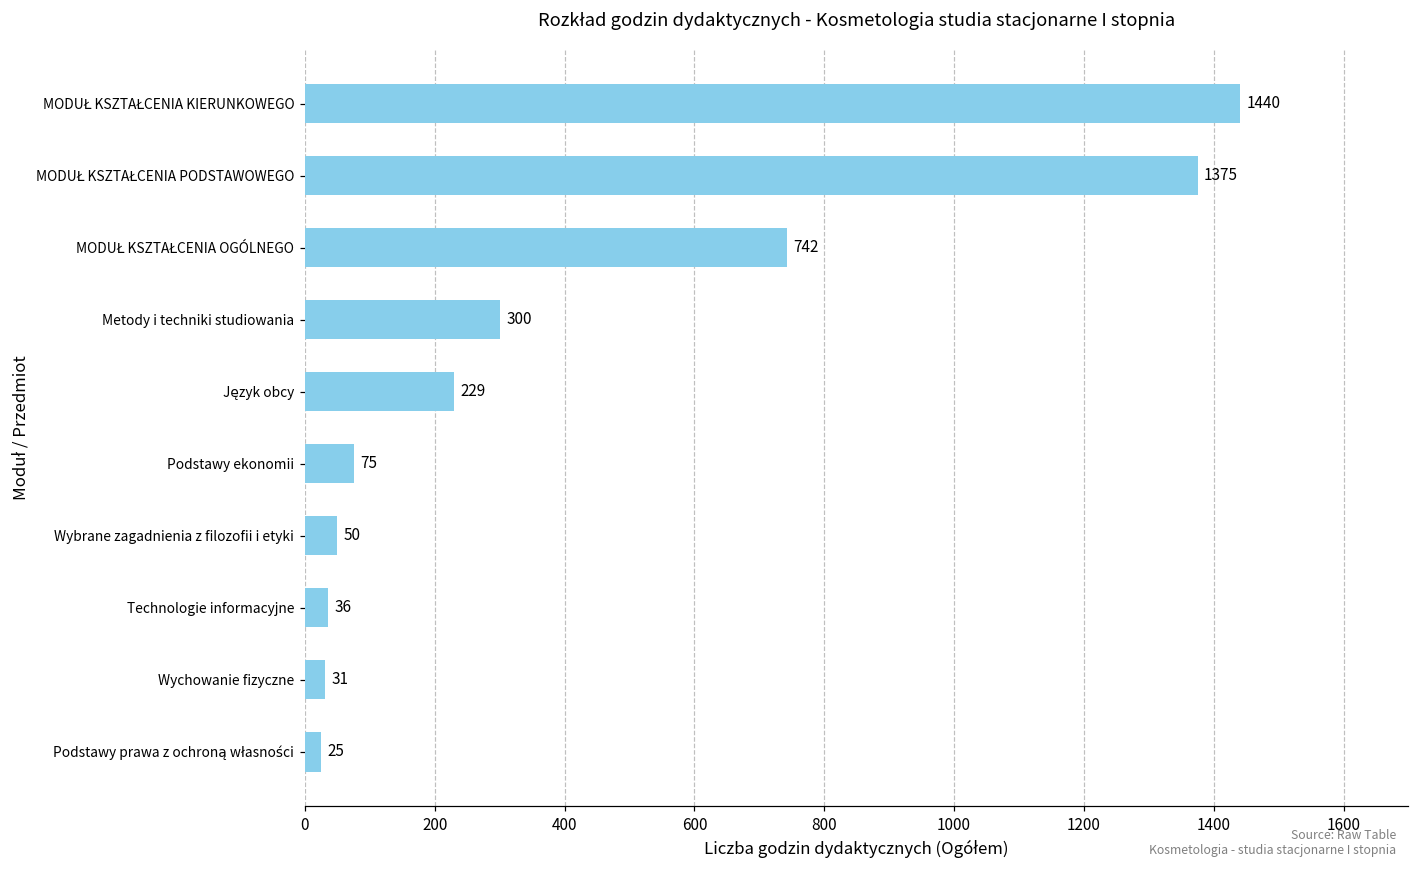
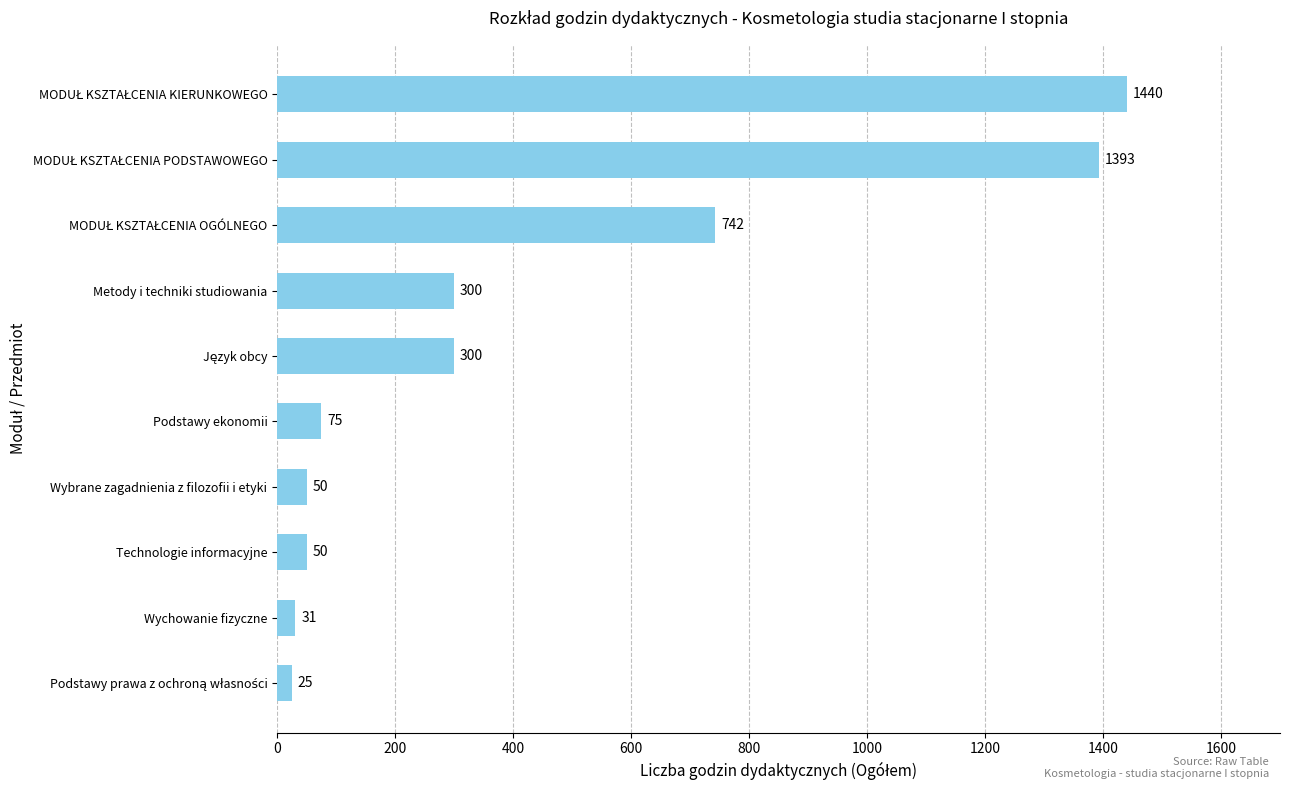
MODUŁ KSZTAŁCENIA PODSTAWOWEGO: 1375 -> 1393
Język obcy: 229 -> 300
Technologie informacyjne: 36 -> 50
